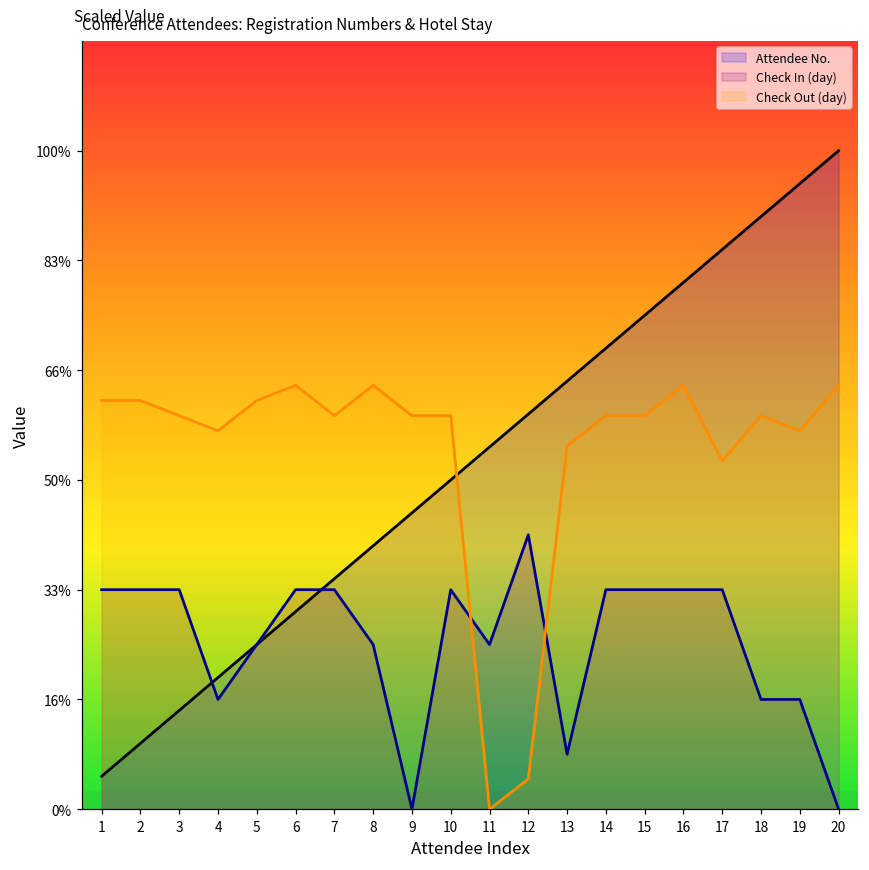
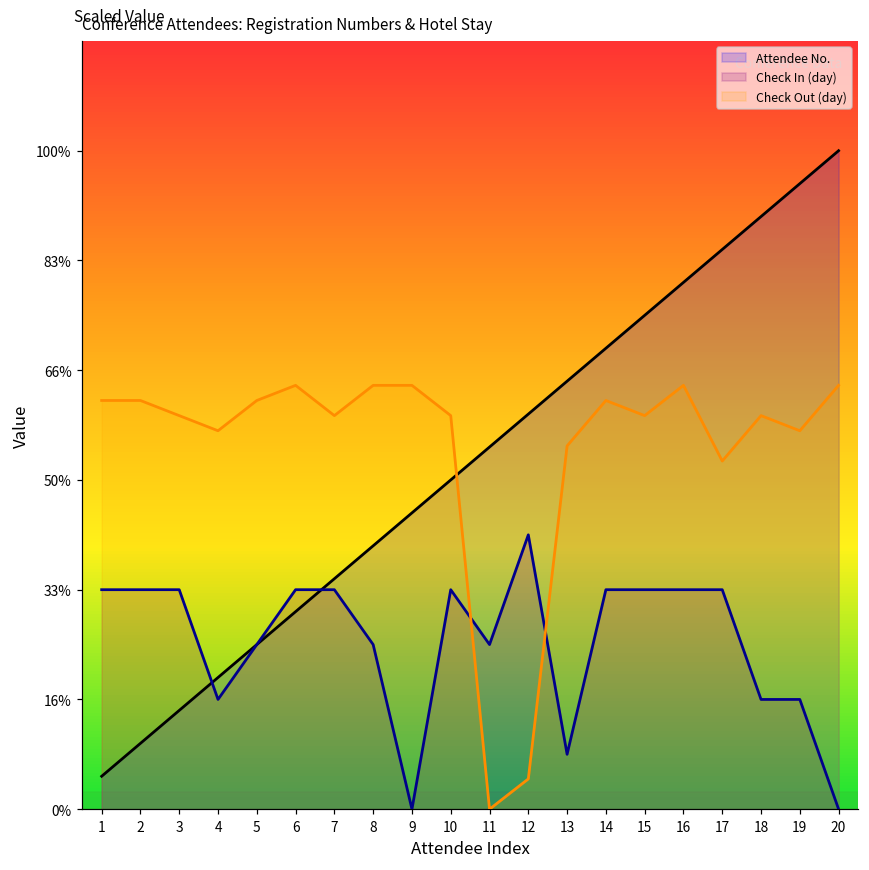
Check Out (day), 9: 60% -> 64%
Check Out (day), 14: 60% -> 62%
